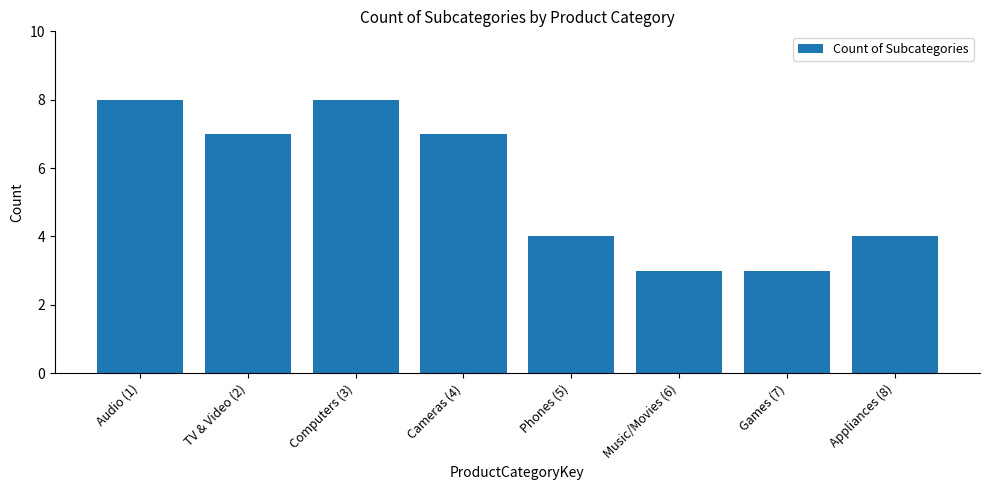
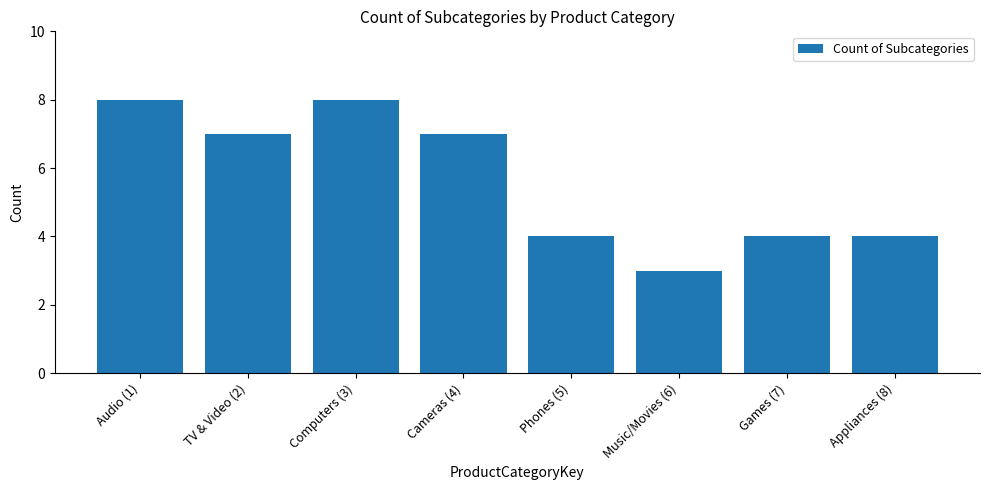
Games (7): 3 -> 4
